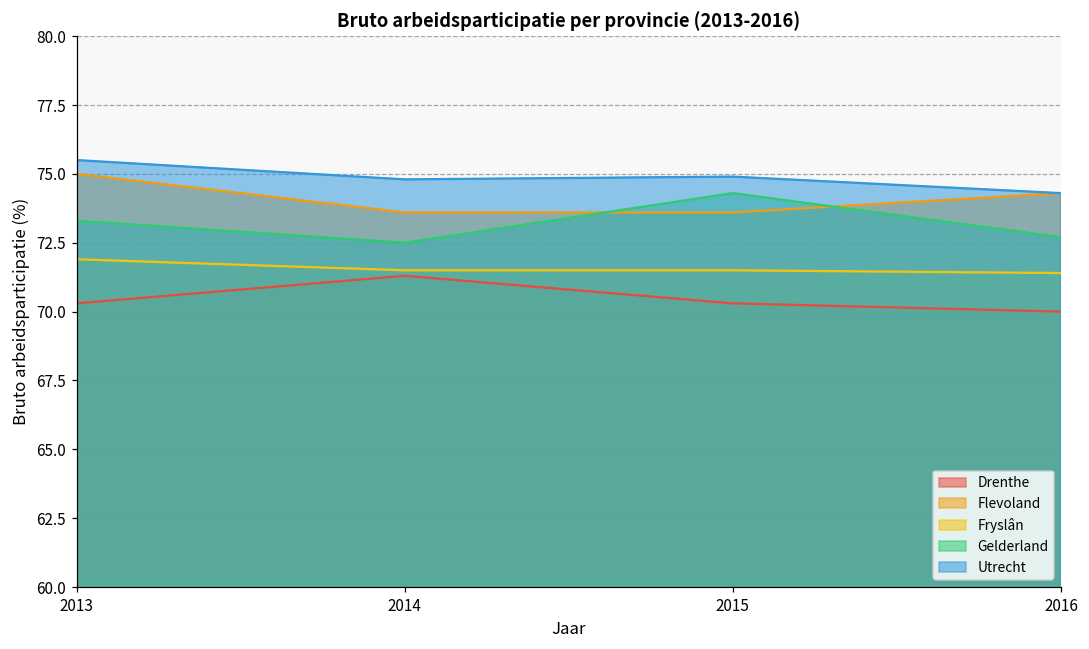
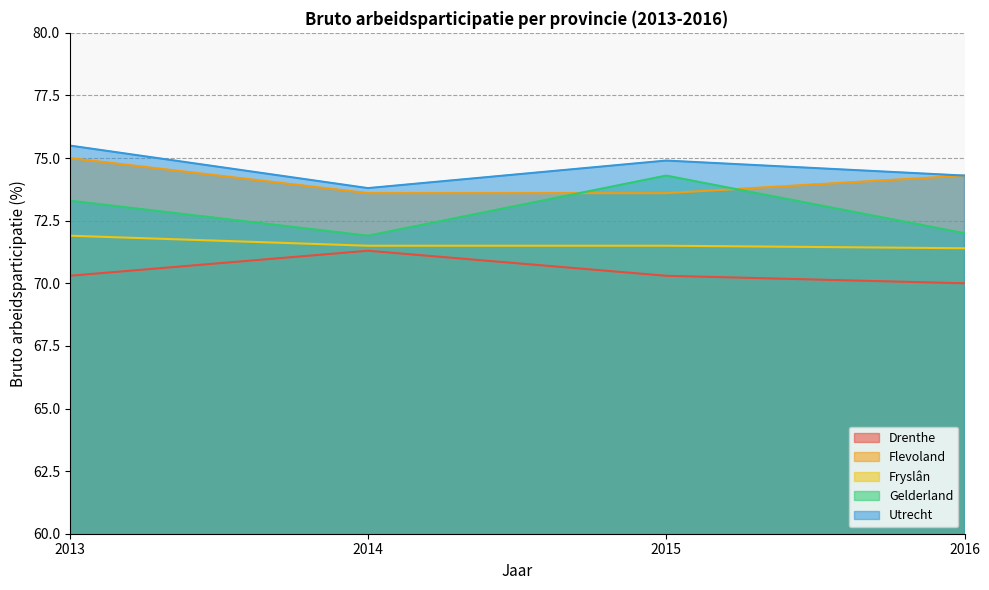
Gelderland, 2014: 72.5 -> 71.9
Utrecht, 2014: 74.8 -> 73.8
Gelderland, 2016: 72.7 -> 72.0
